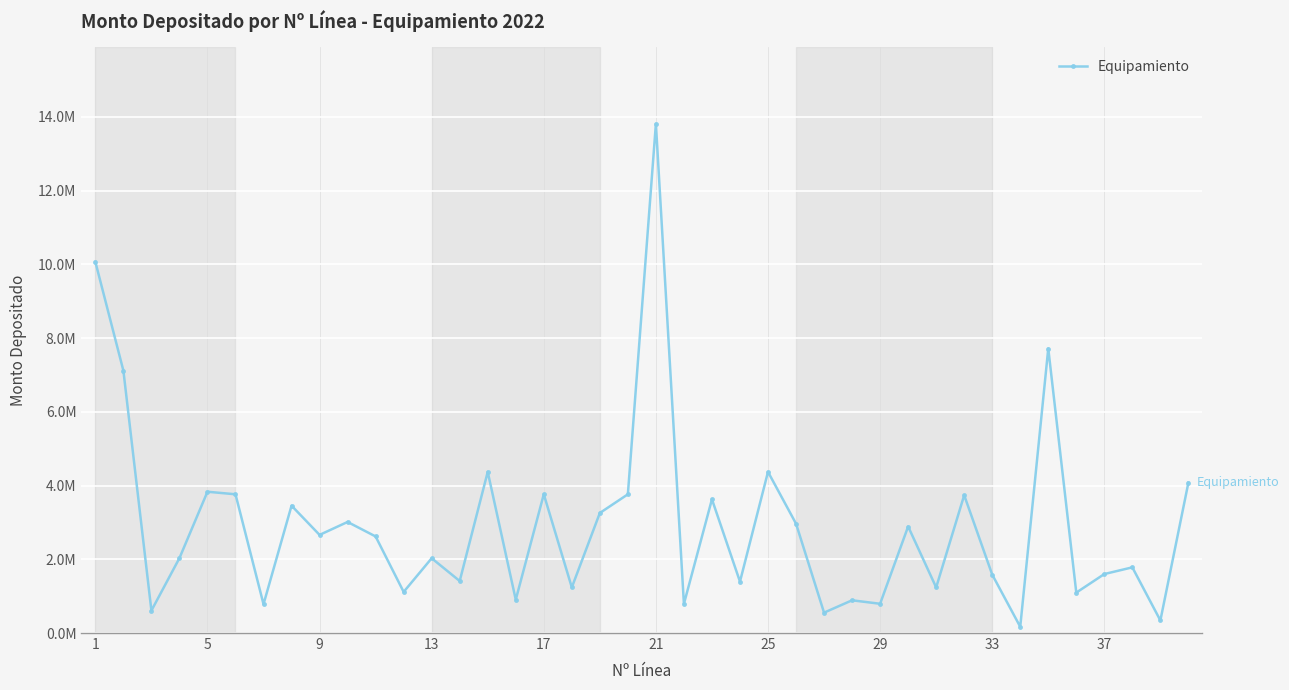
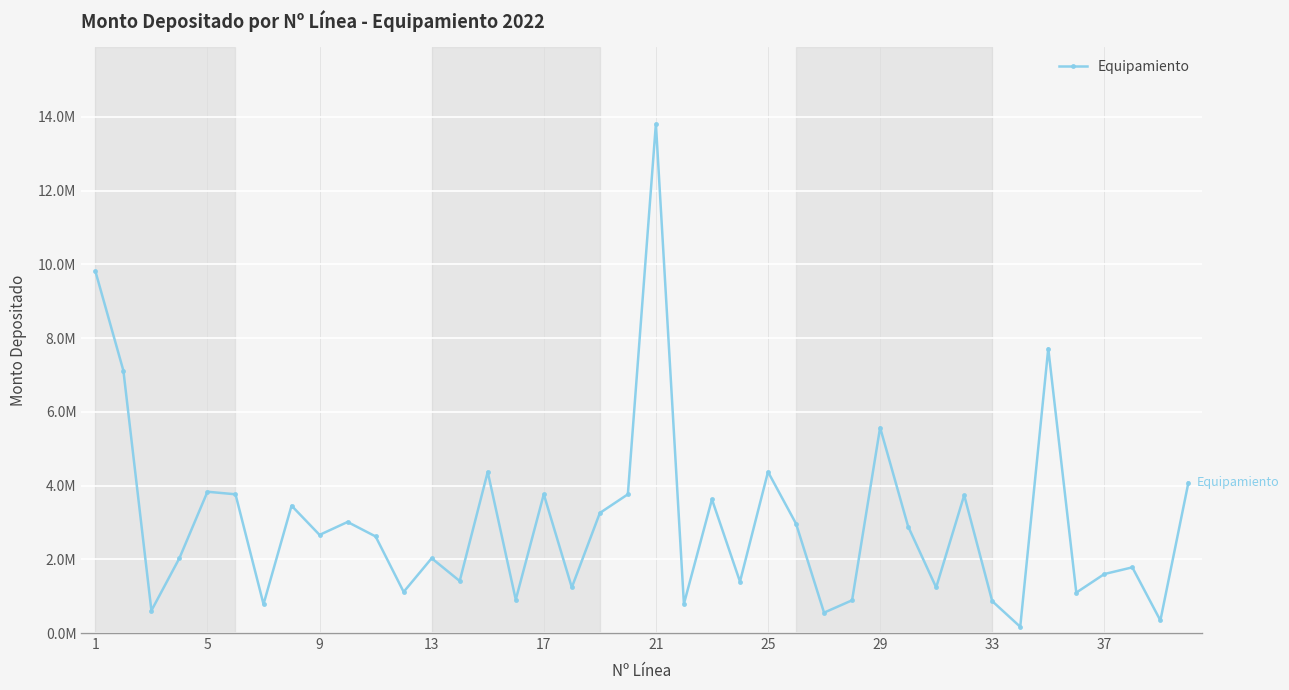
1: 10100000 -> 9800000
29: 800000 -> 5600000
33: 1600000 -> 900000
